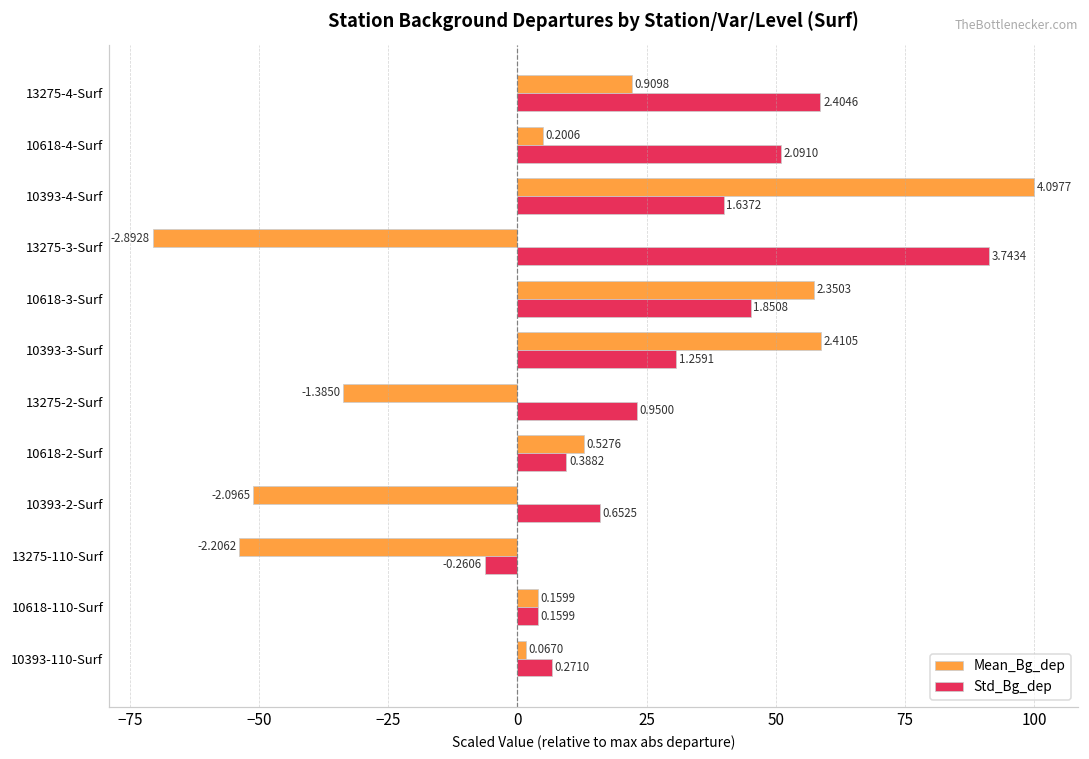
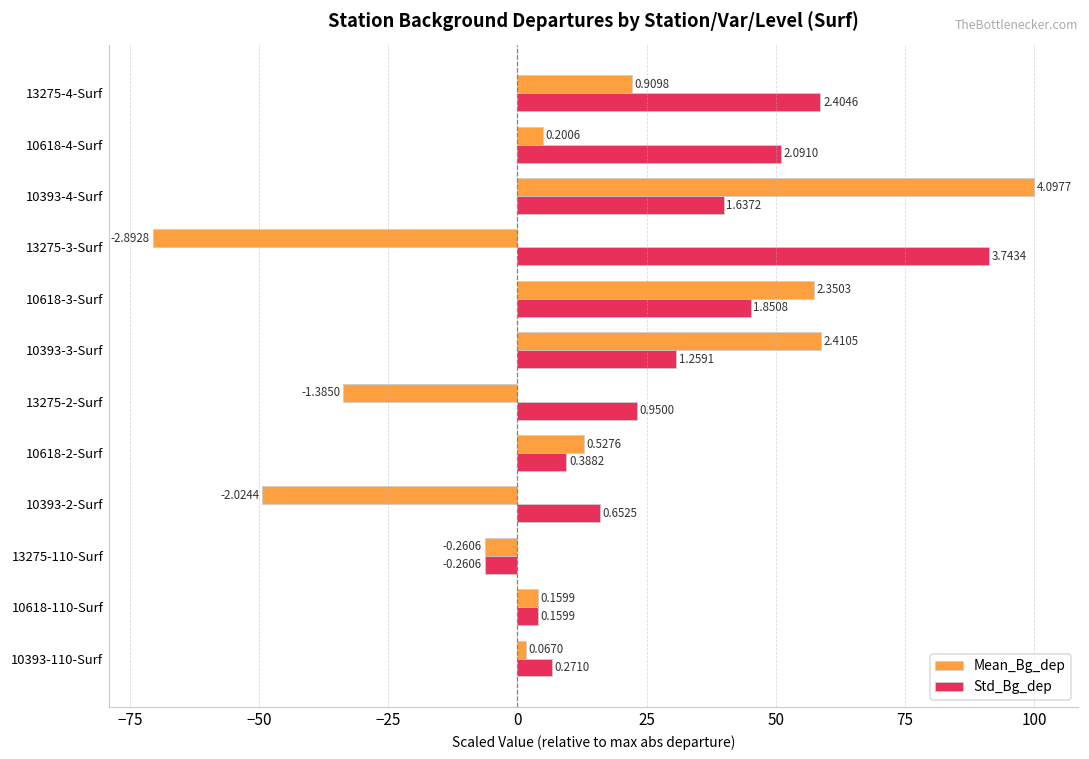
Mean_Bg_dep, 10393-2-Surf: -2.0965 -> -2.0244
Mean_Bg_dep, 13275-110-Surf: -2.2062 -> -0.2606
